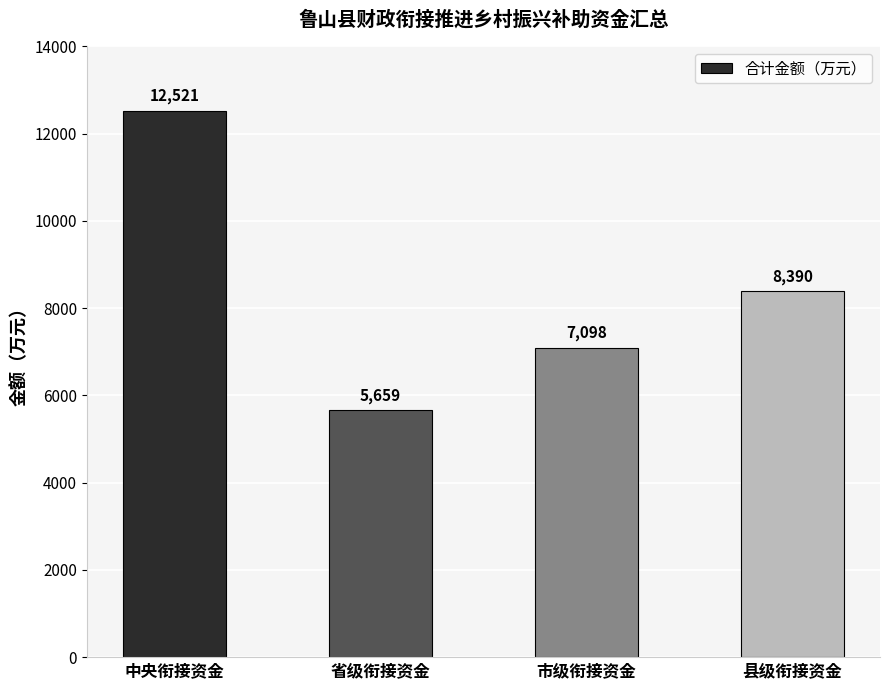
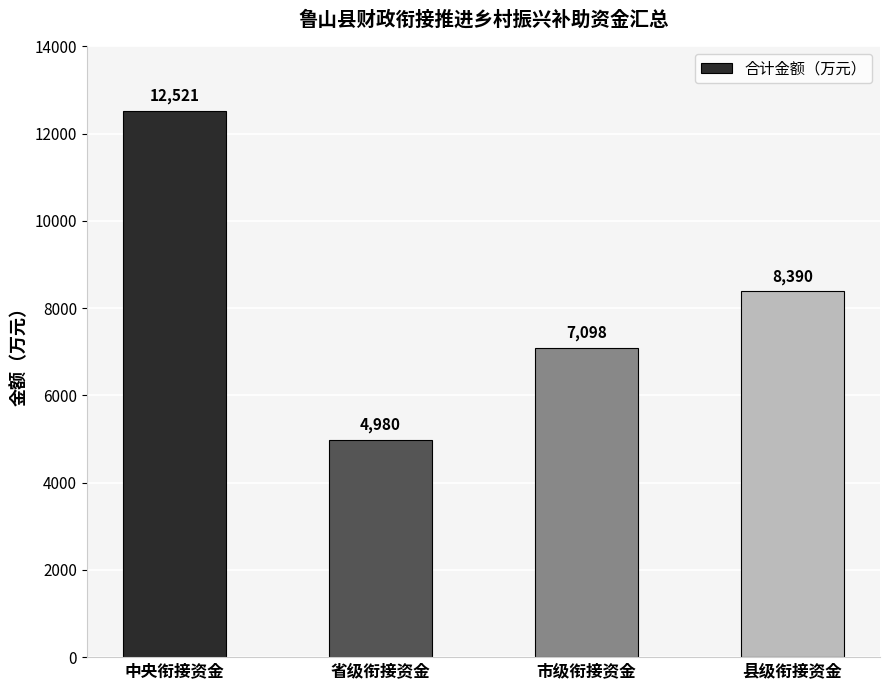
省级衔接资金: 5,659 -> 4,980
